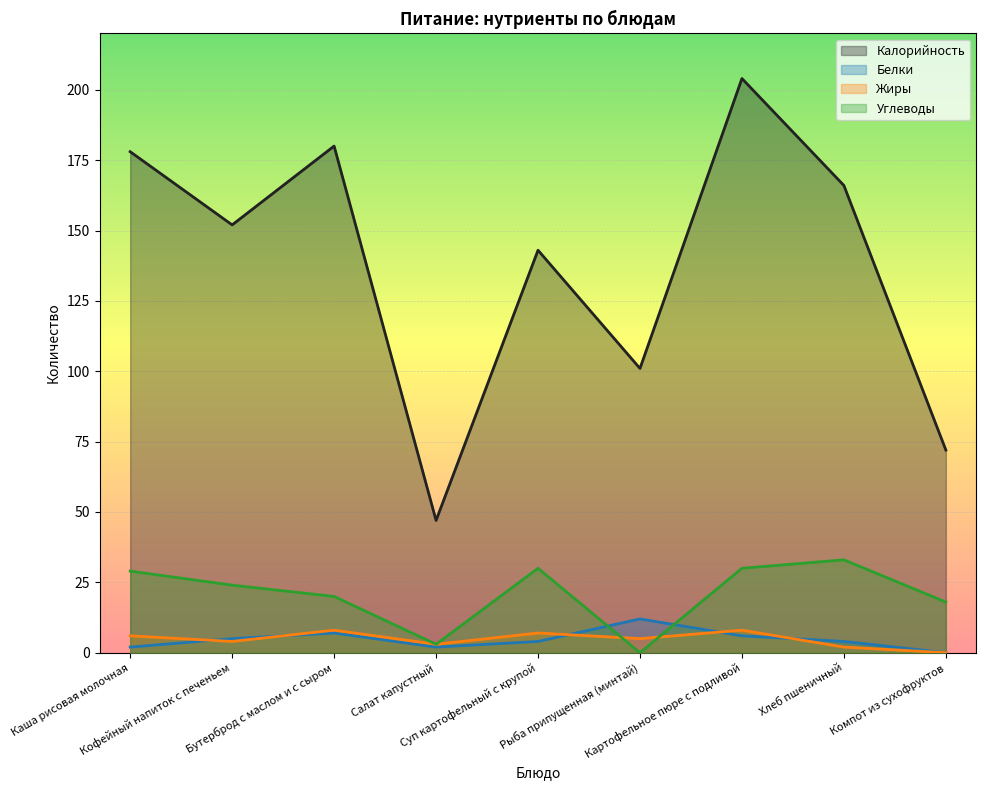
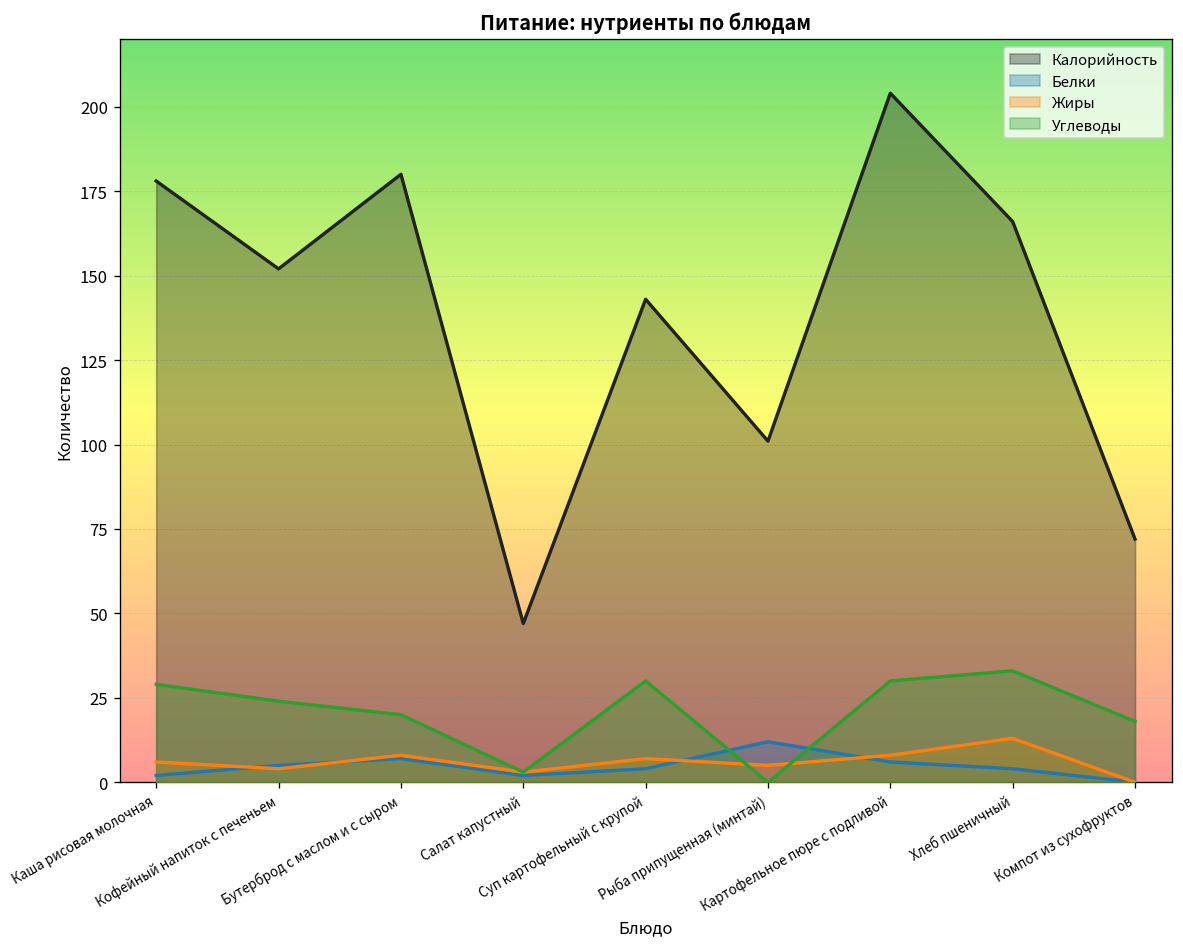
Жиры, Хлеб пшеничный: 2 -> 13
